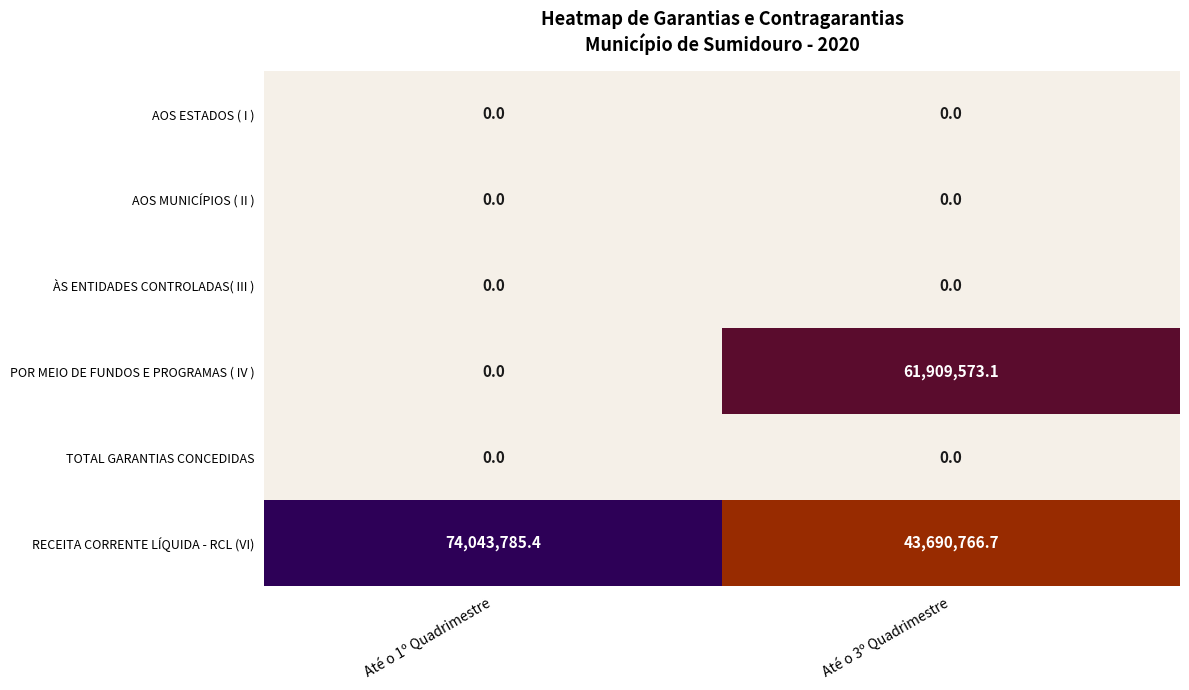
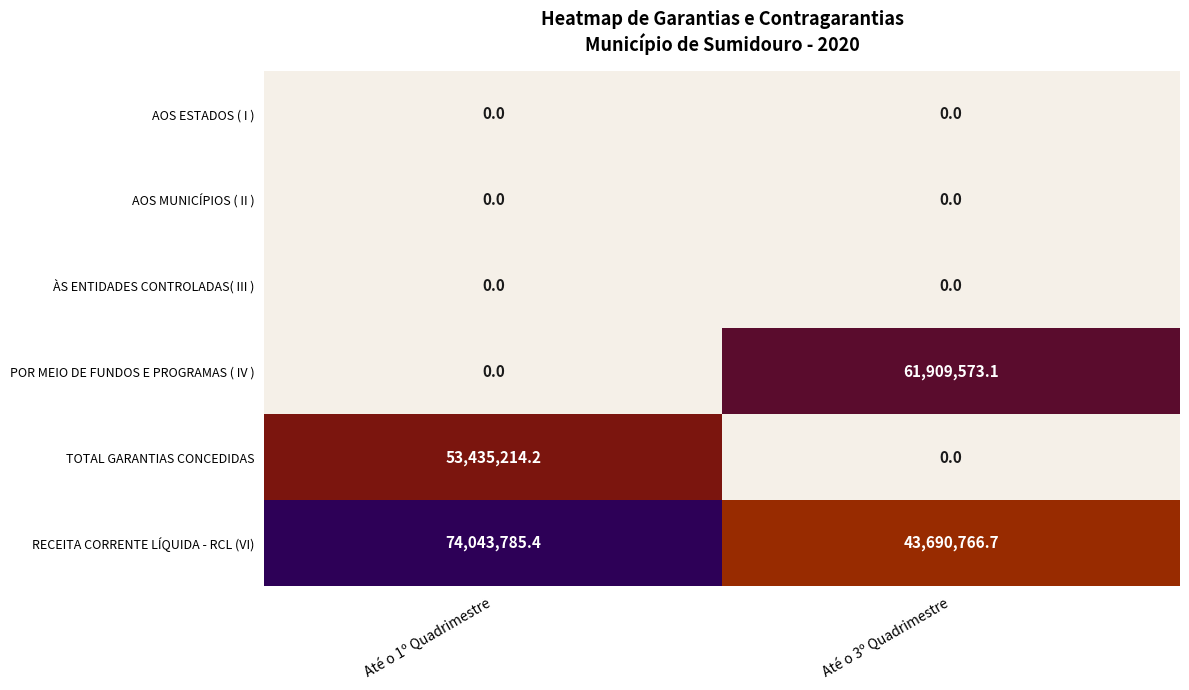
TOTAL GARANTIAS CONCEDIDAS, Até o 1º Quadrimestre: 0.0 -> 53,435,214.2
